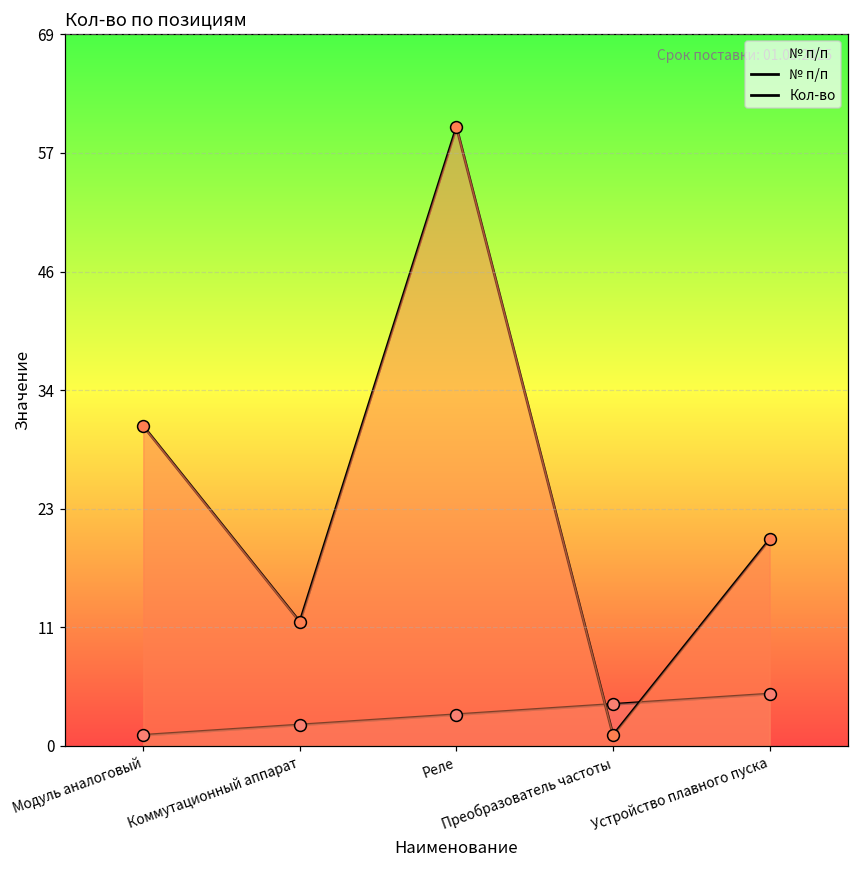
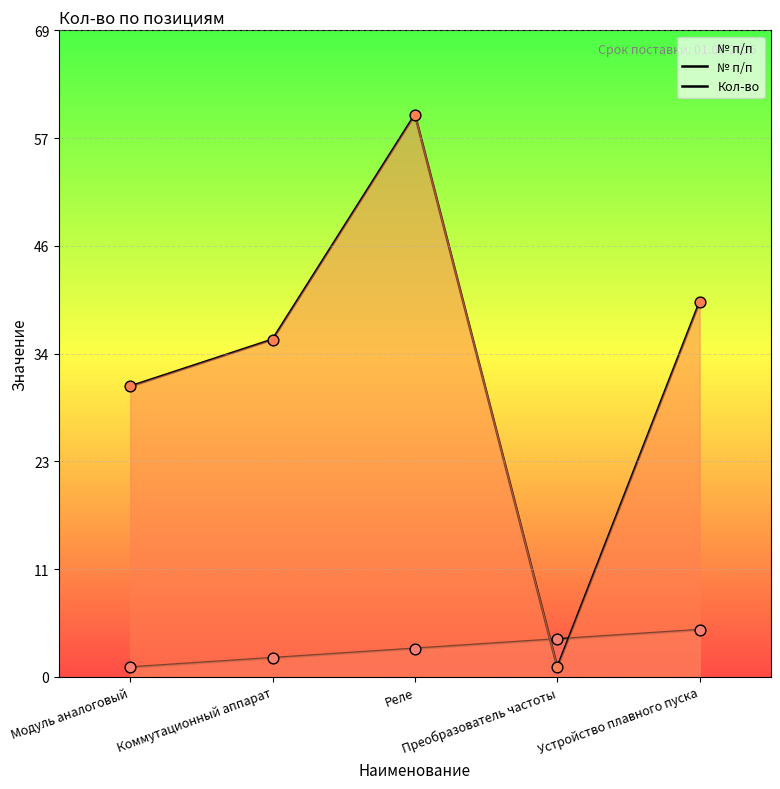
Кол-во, Коммутационный аппарат: 12 -> 36
Кол-во, Устройство плавного пуска: 20 -> 40
